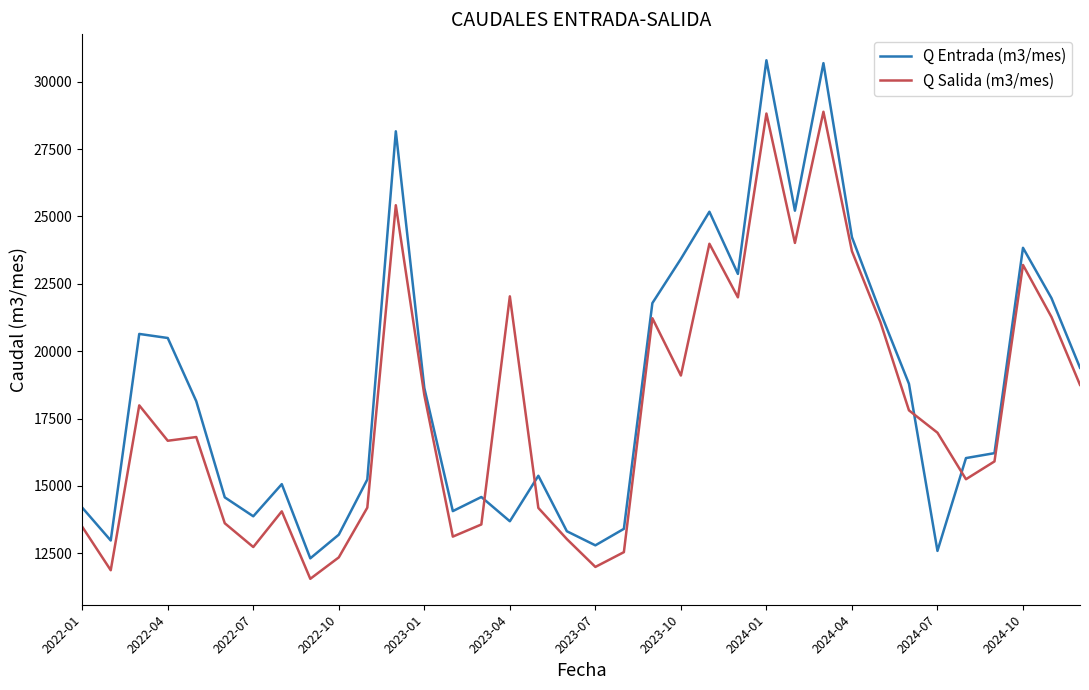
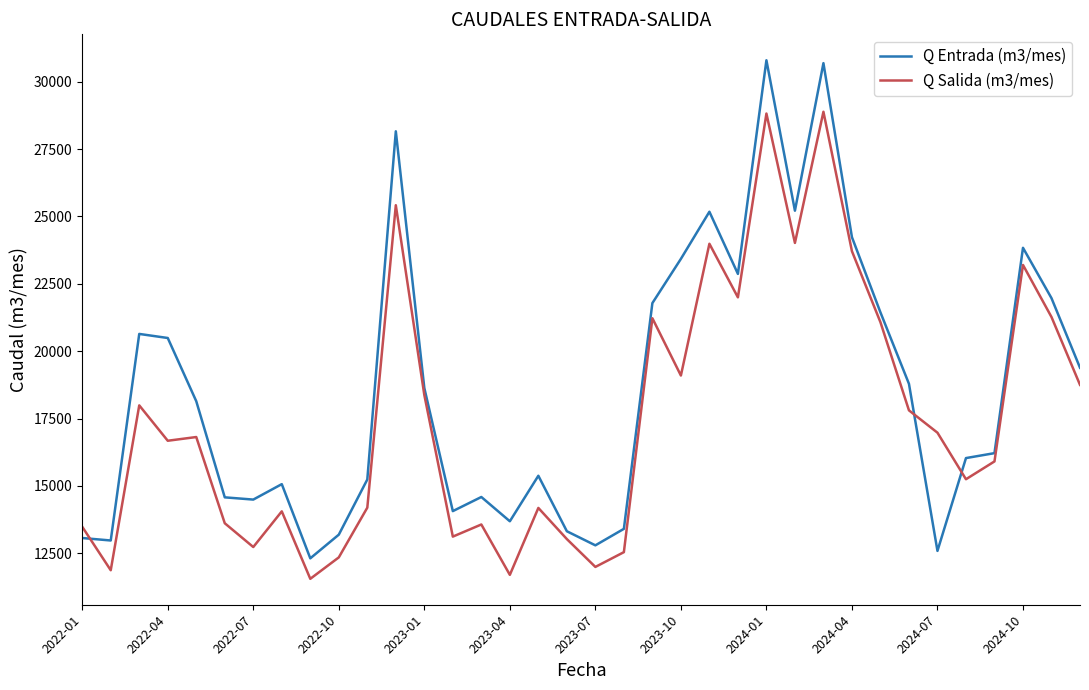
Q Entrada (m3/mes), 2022-01: 14200 -> 13100
Q Entrada (m3/mes), 2022-07: 13900 -> 14500
Q Salida (m3/mes), 2023-04: 22000 -> 11700
